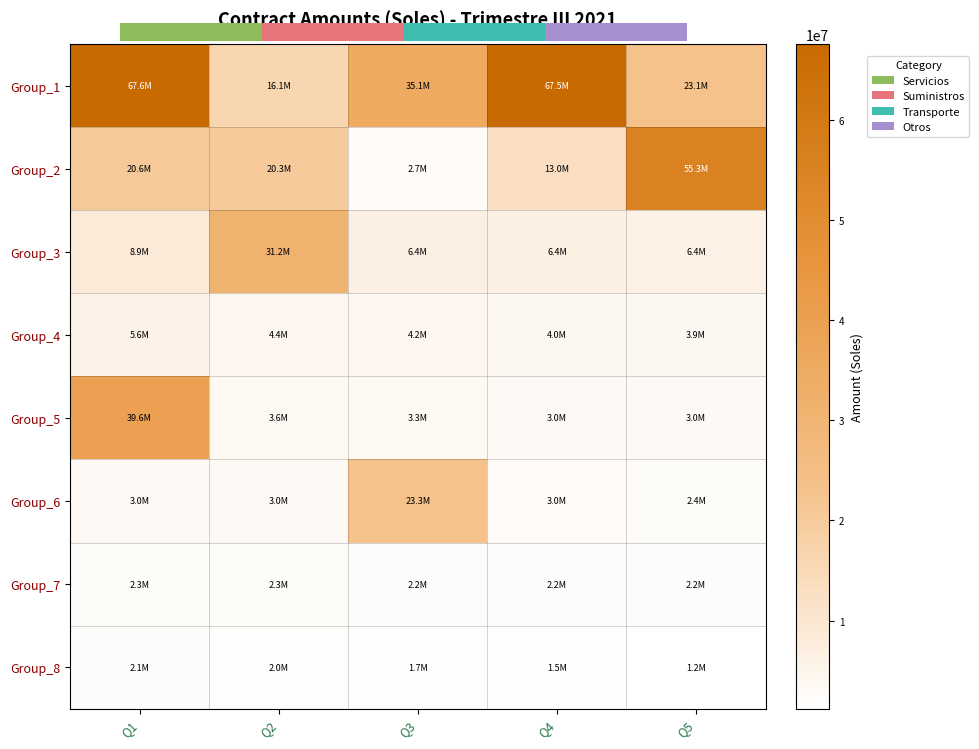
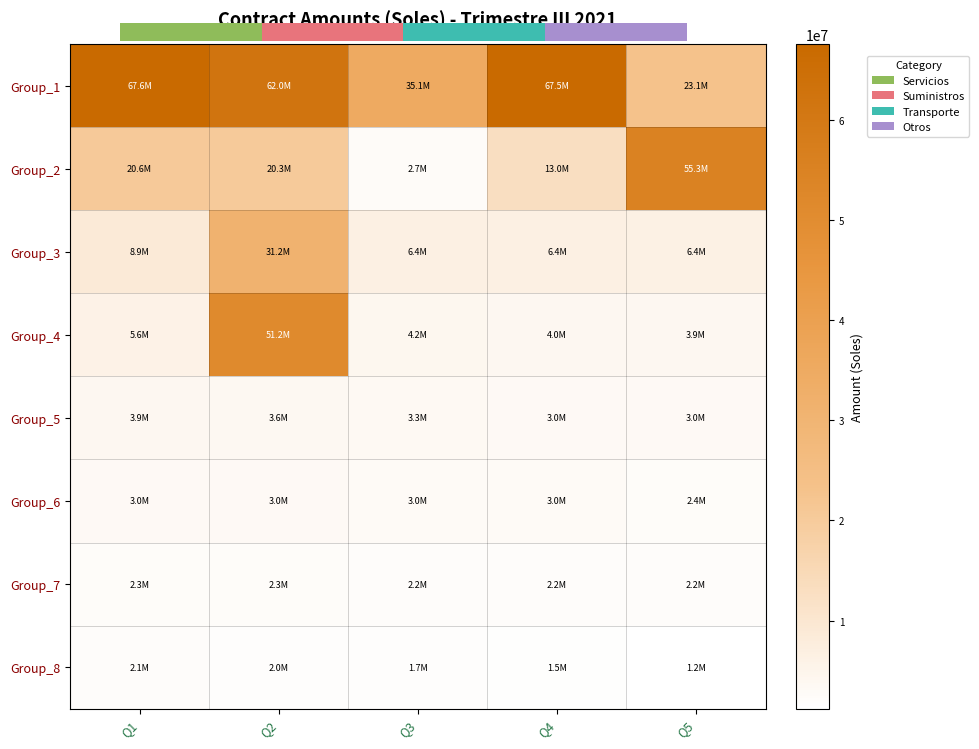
Contract Amounts (Soles) - Trimestre III 2021, Group_1, Q2: 16.1M -> 62.0M
Contract Amounts (Soles) - Trimestre III 2021, Group_4, Q2: 4.4M -> 51.2M
Contract Amounts (Soles) - Trimestre III 2021, Group_5, Q1: 39.6M -> 3.9M
Contract Amounts (Soles) - Trimestre III 2021, Group_6, Q3: 23.3M -> 3.0M
